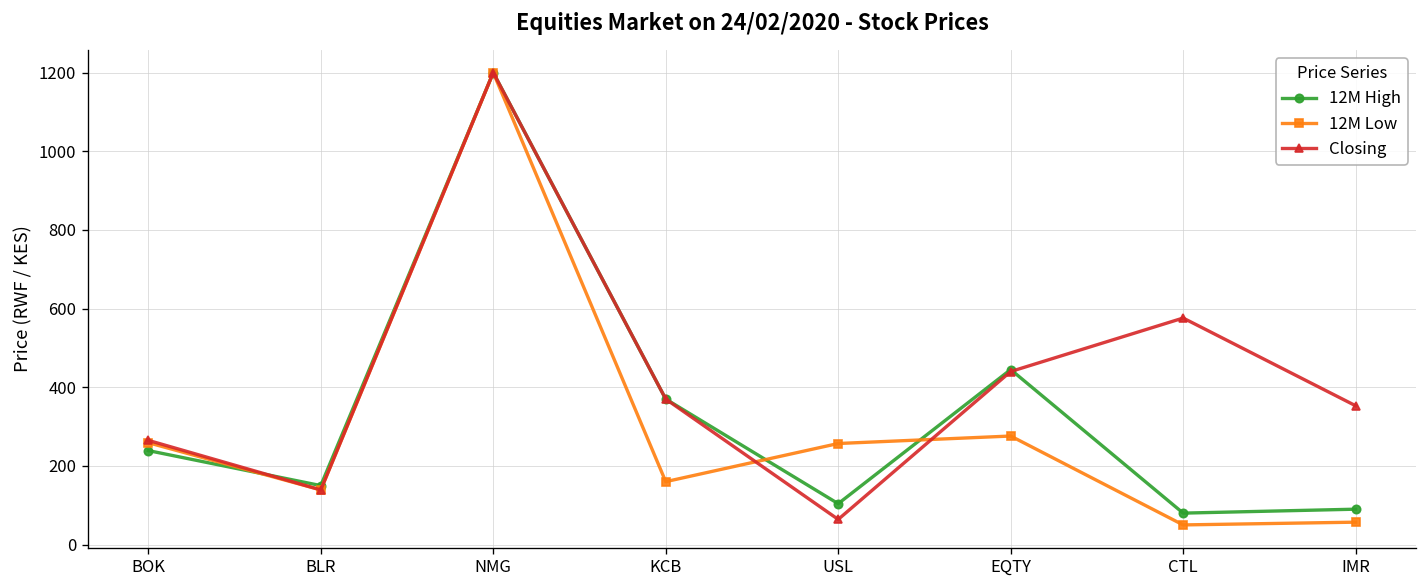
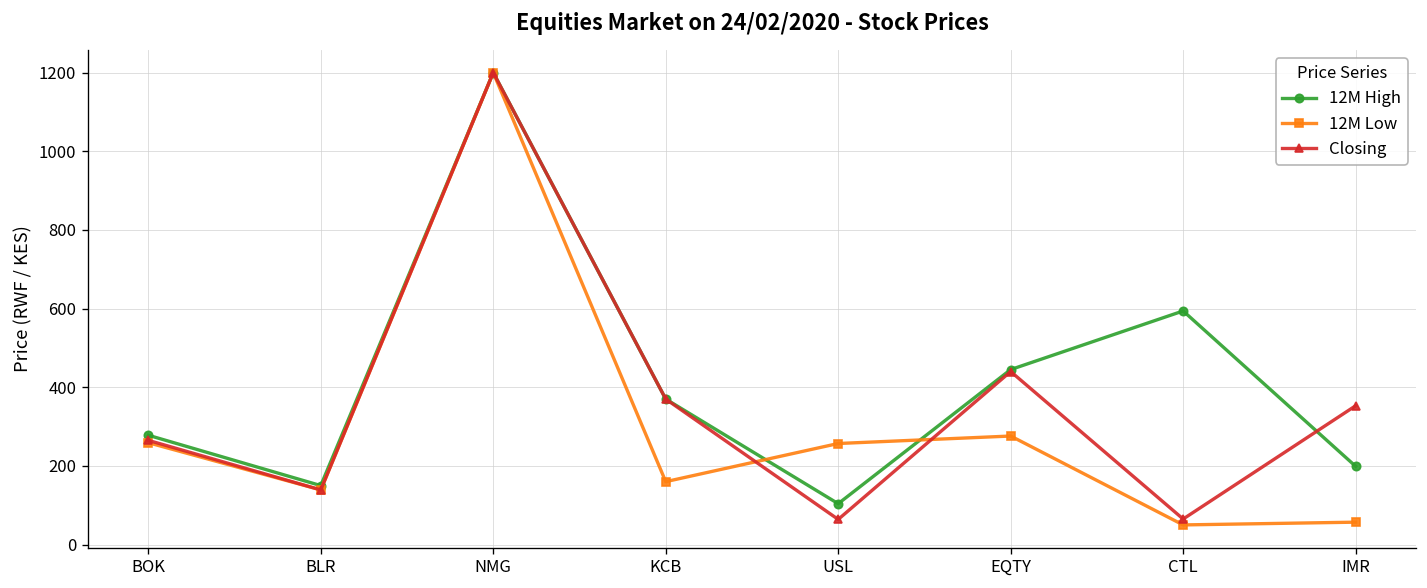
12M High, BOK: 240 -> 280
12M High, CTL: 80 -> 590
Closing, CTL: 580 -> 70
12M High, IMR: 90 -> 200
